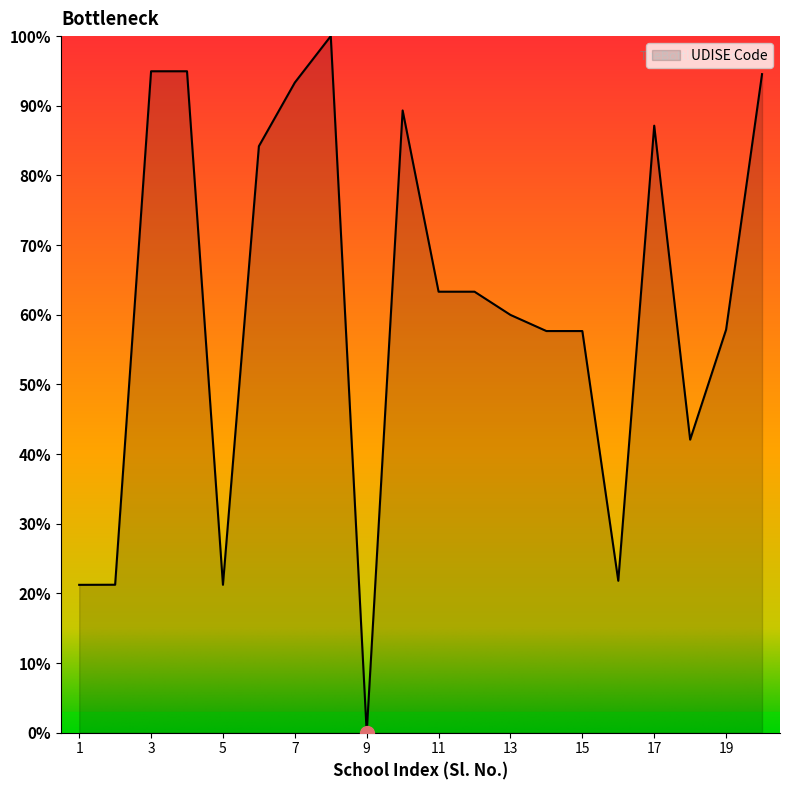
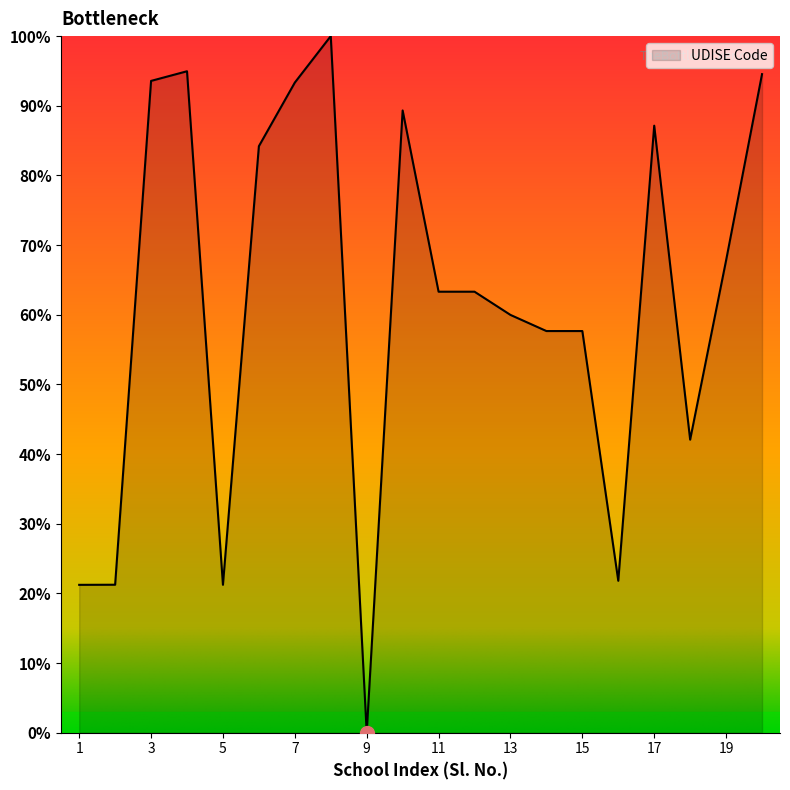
UDISE Code, 3: 95% -> 94%
UDISE Code, 19: 58% -> 68%
